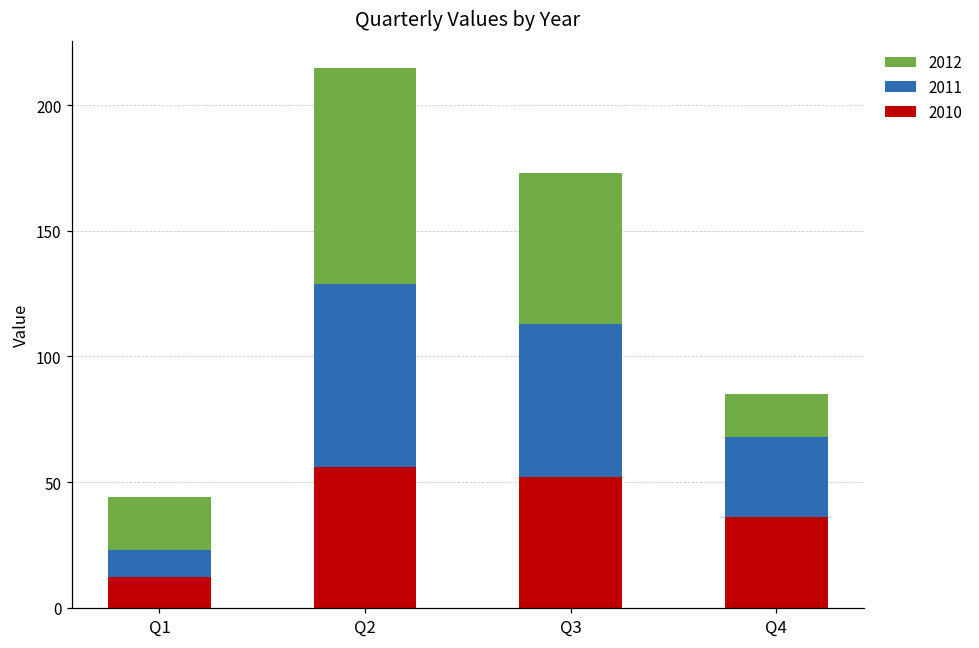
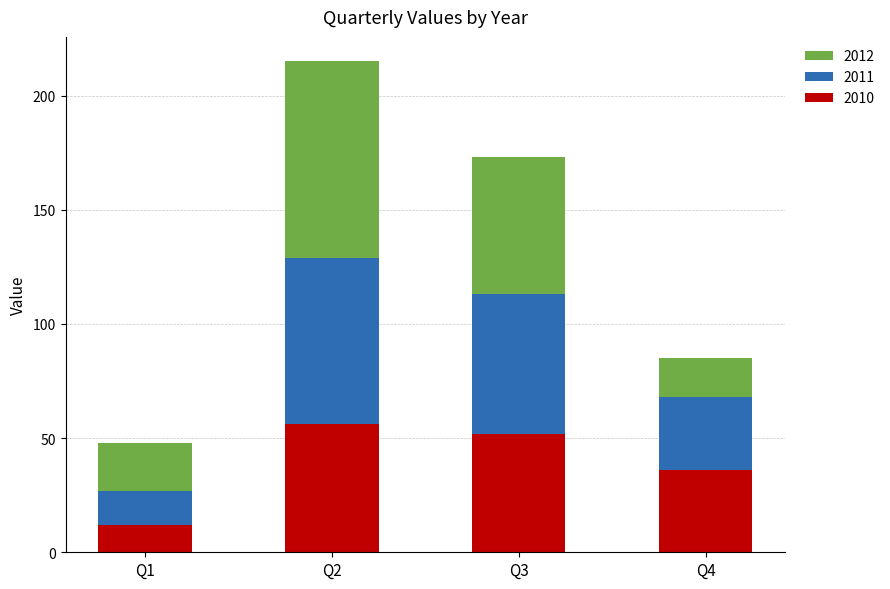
2011, Q1: 11 -> 15
